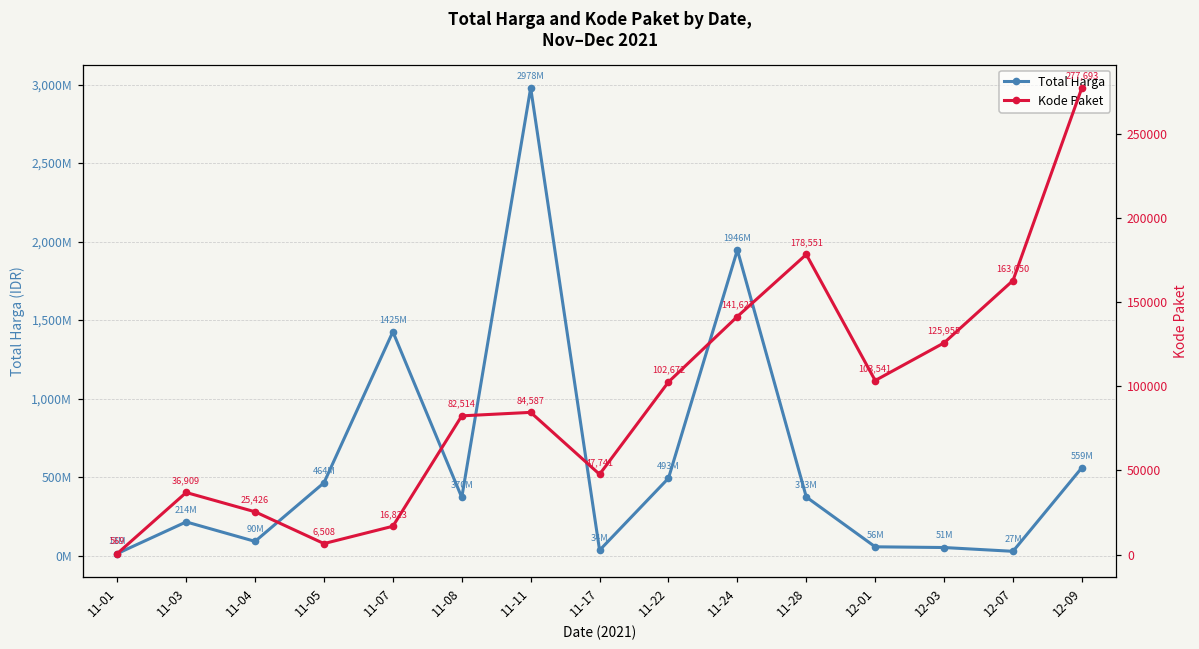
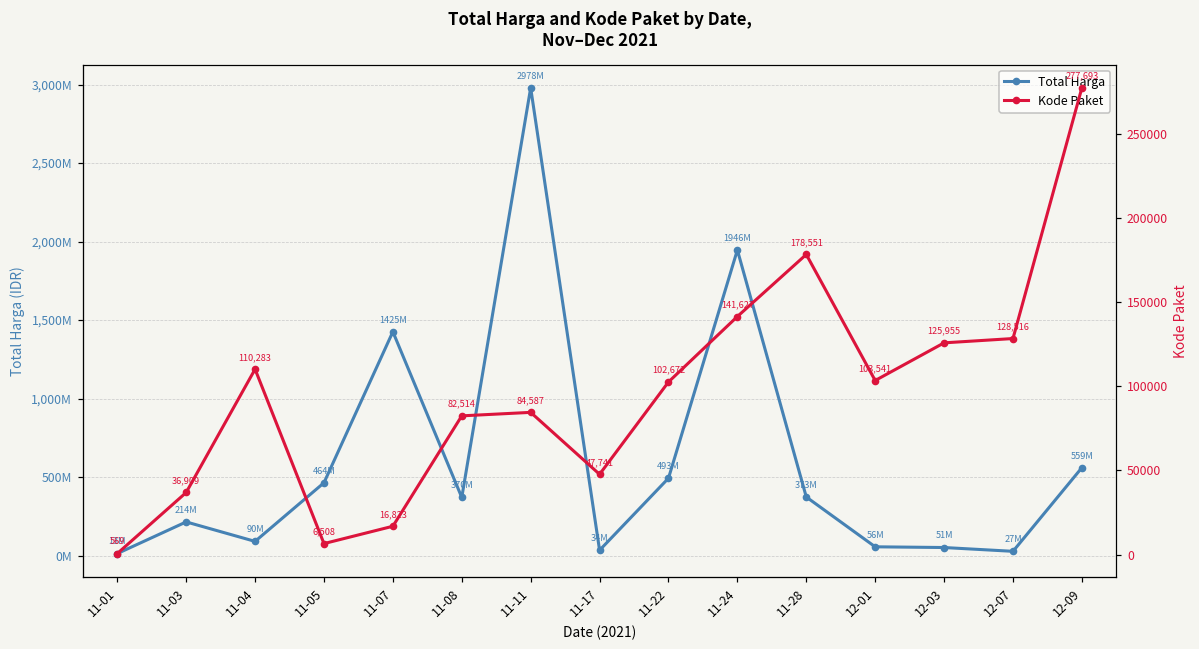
Kode Paket, 11-04: 25,426 -> 110,283
Kode Paket, 12-07: 163,050 -> 128,516
